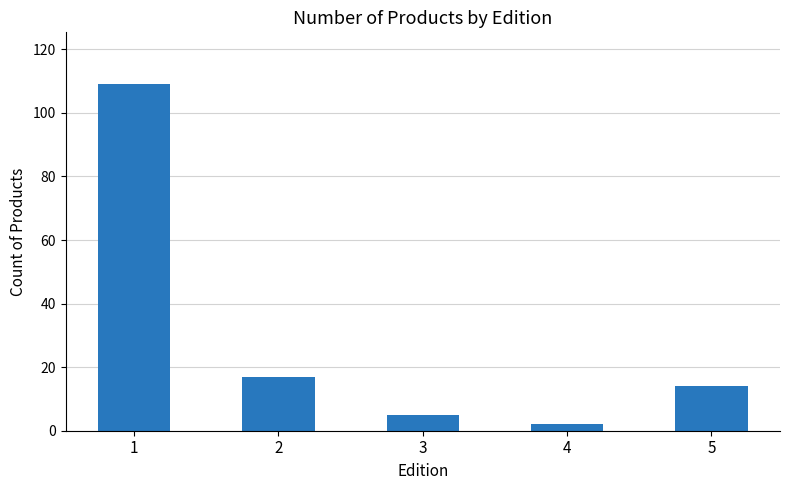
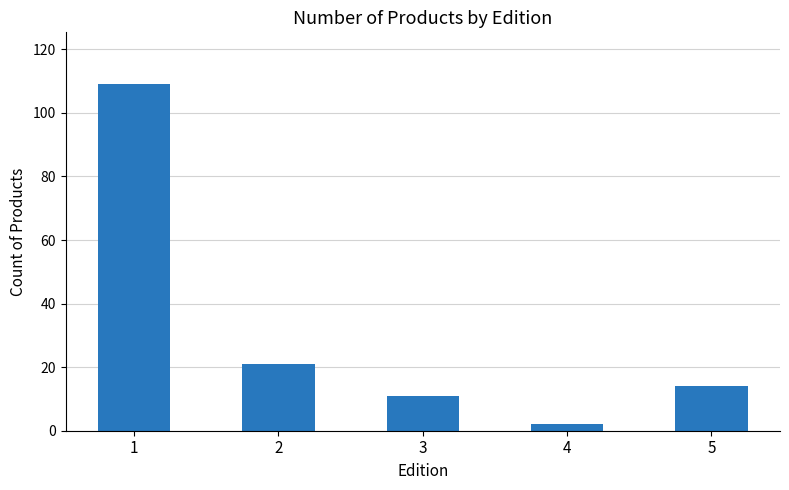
2: 17 -> 21
3: 5 -> 11
